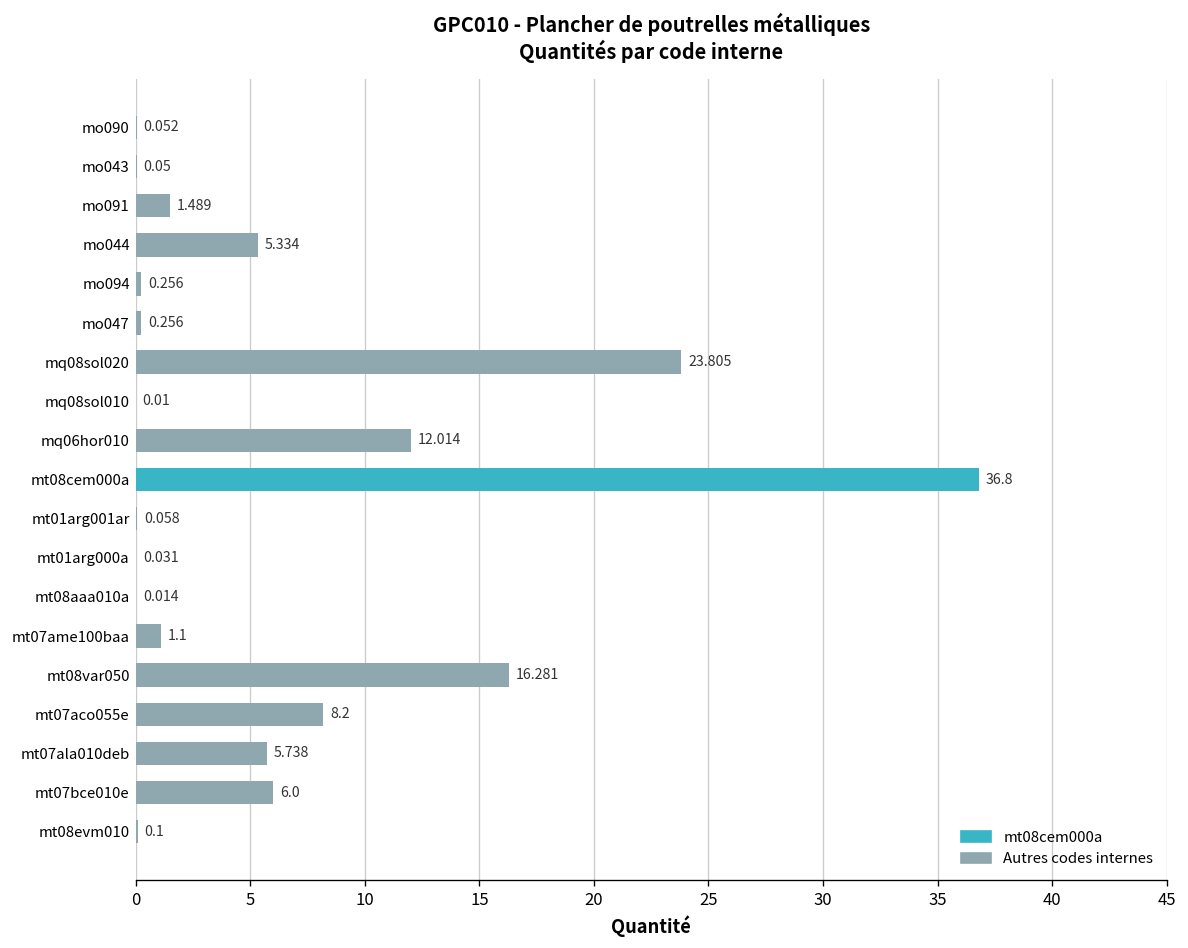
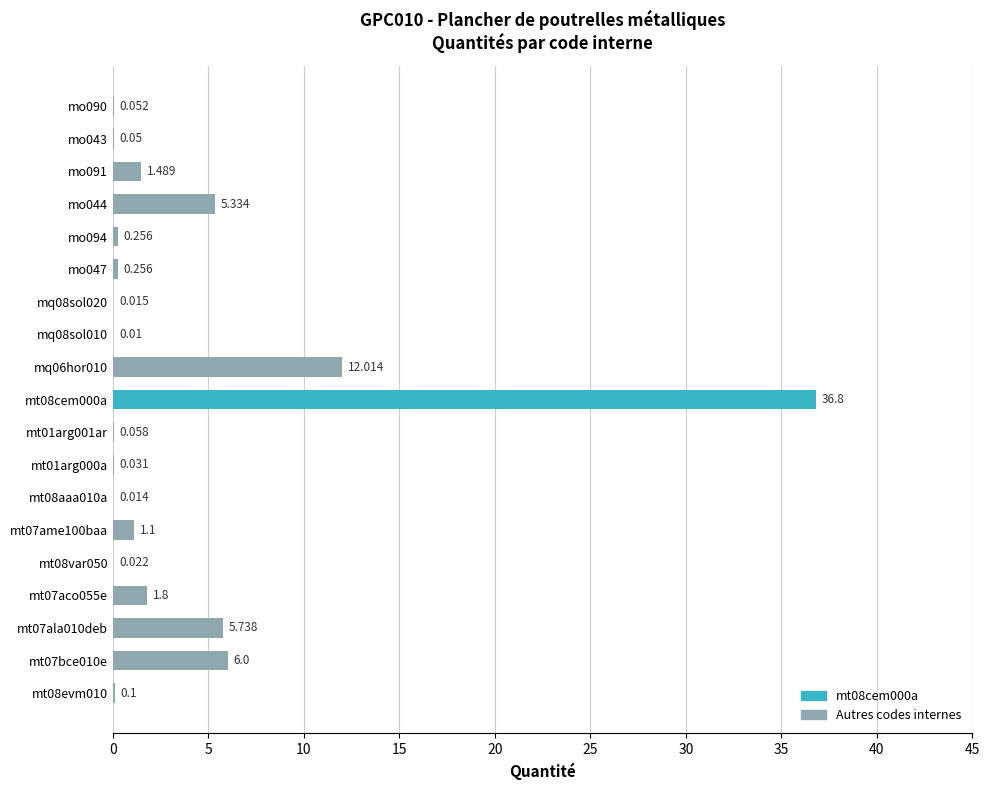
mq08sol020: 23.805 -> 0.015
mt08var050: 16.281 -> 0.022
mt07aco055e: 8.2 -> 1.8
